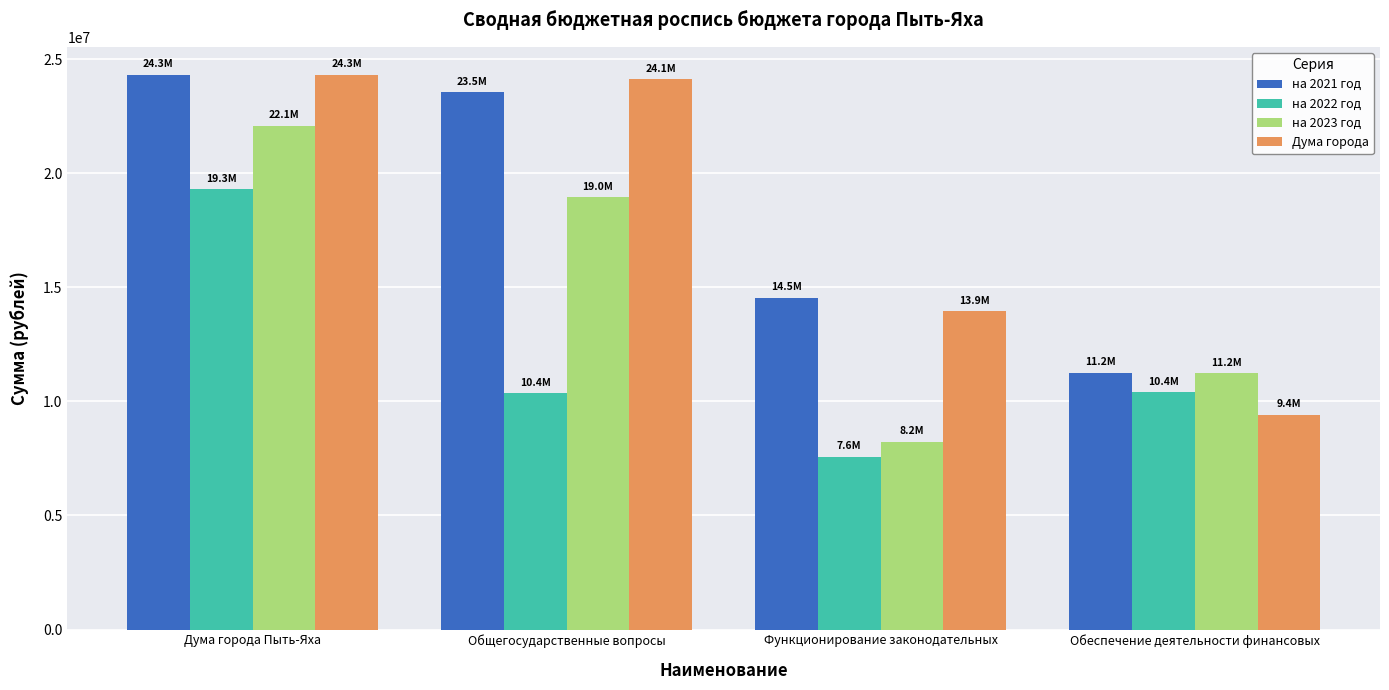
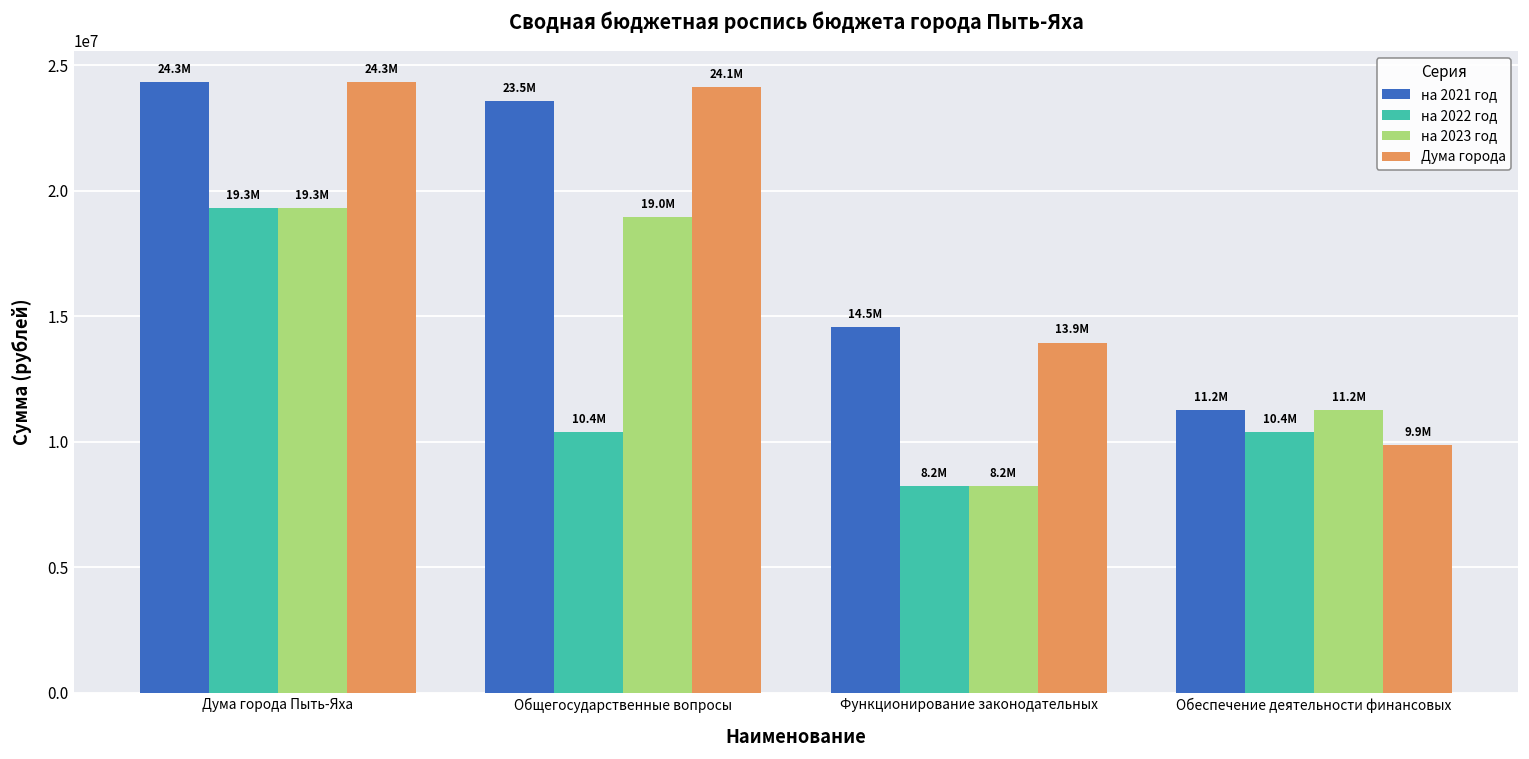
на 2023 год, Дума города Пыть-Яха: 22.1M -> 19.3M
на 2022 год, Функционирование законодательных: 7.6M -> 8.2M
Дума города, Обеспечение деятельности финансовых: 9.4M -> 9.9M
